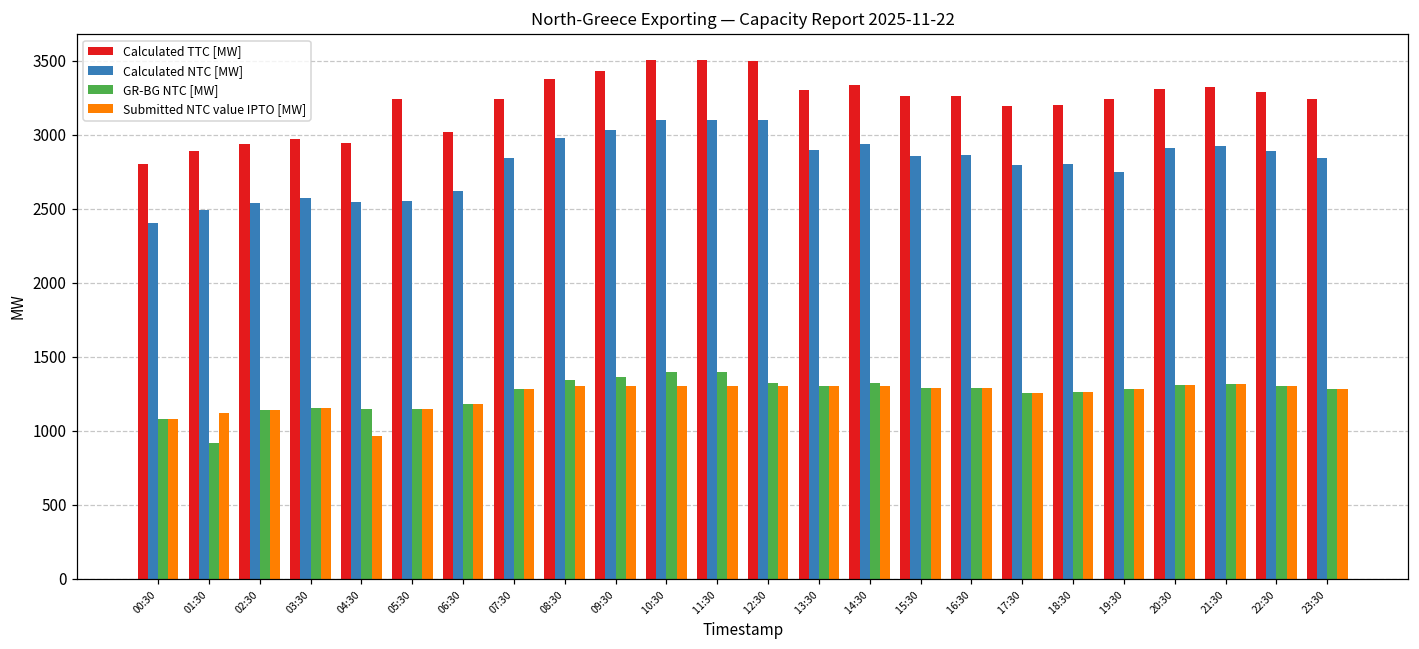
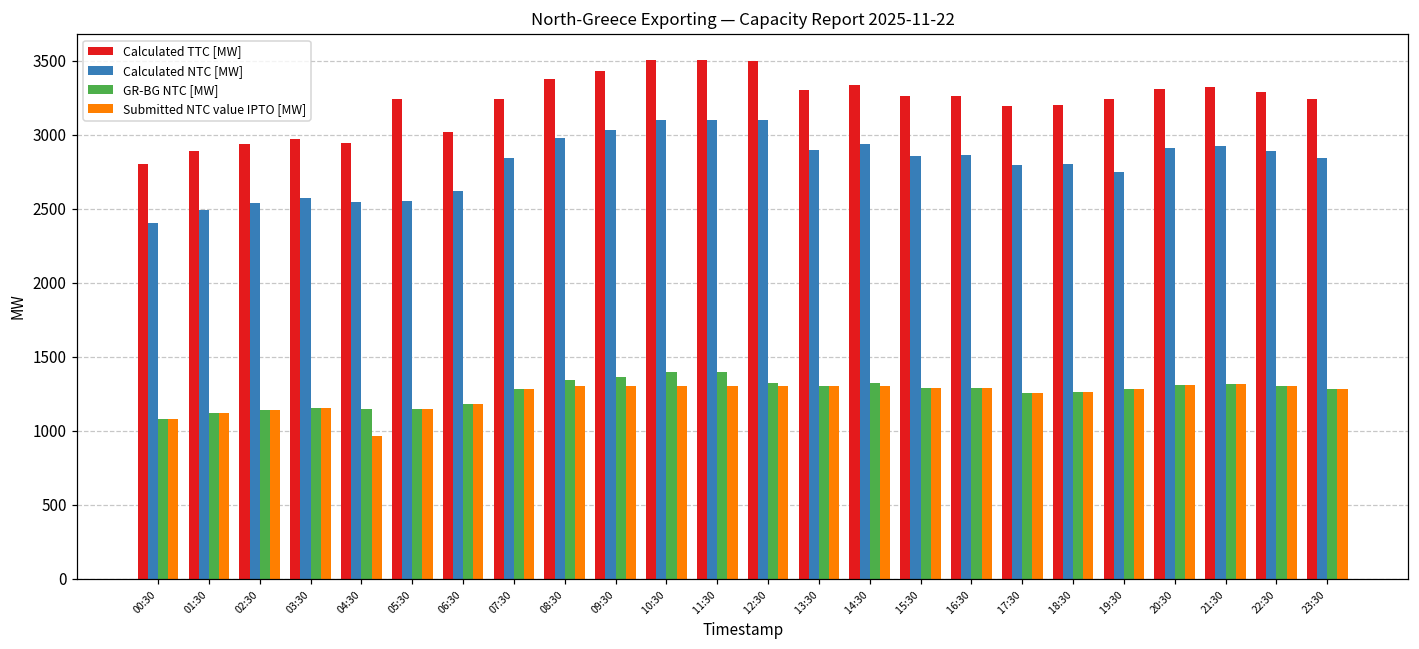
GR-BG NTC [MW], 01:30: 920 -> 1120
